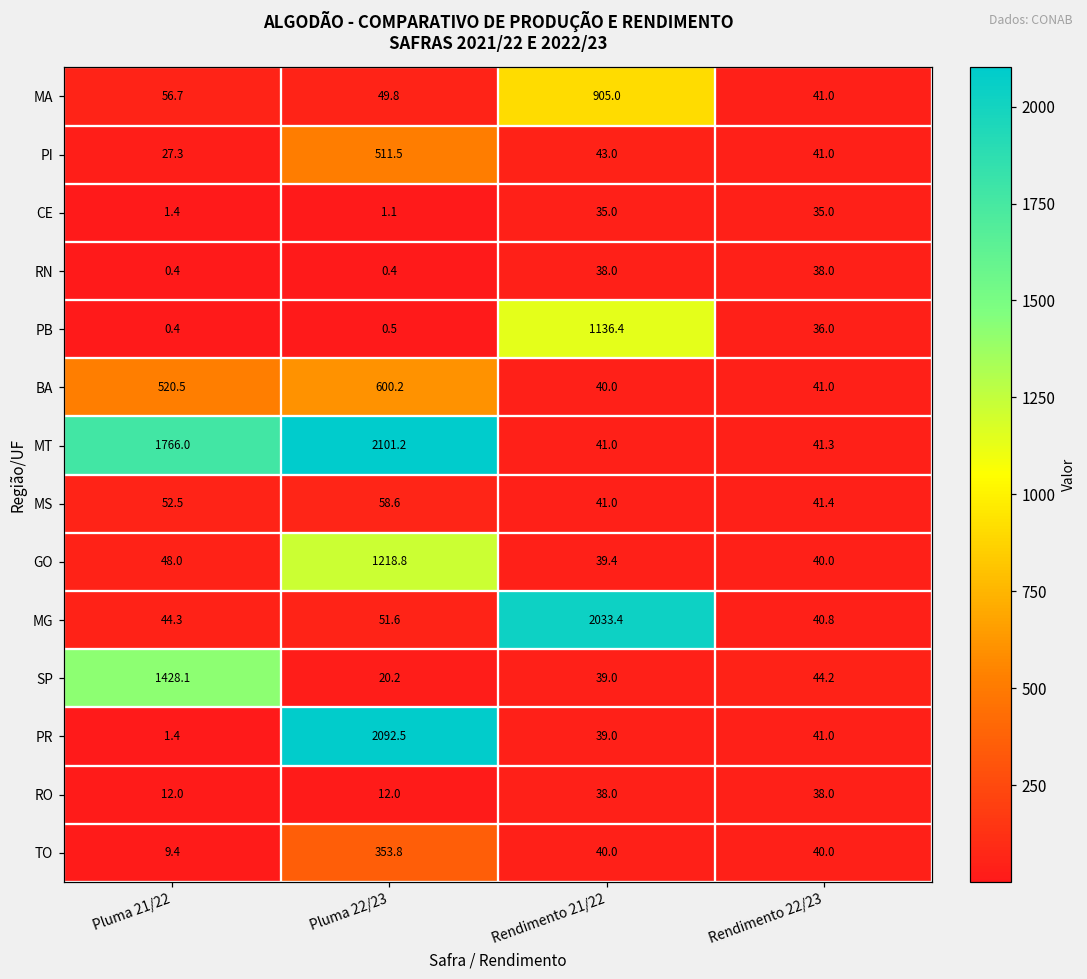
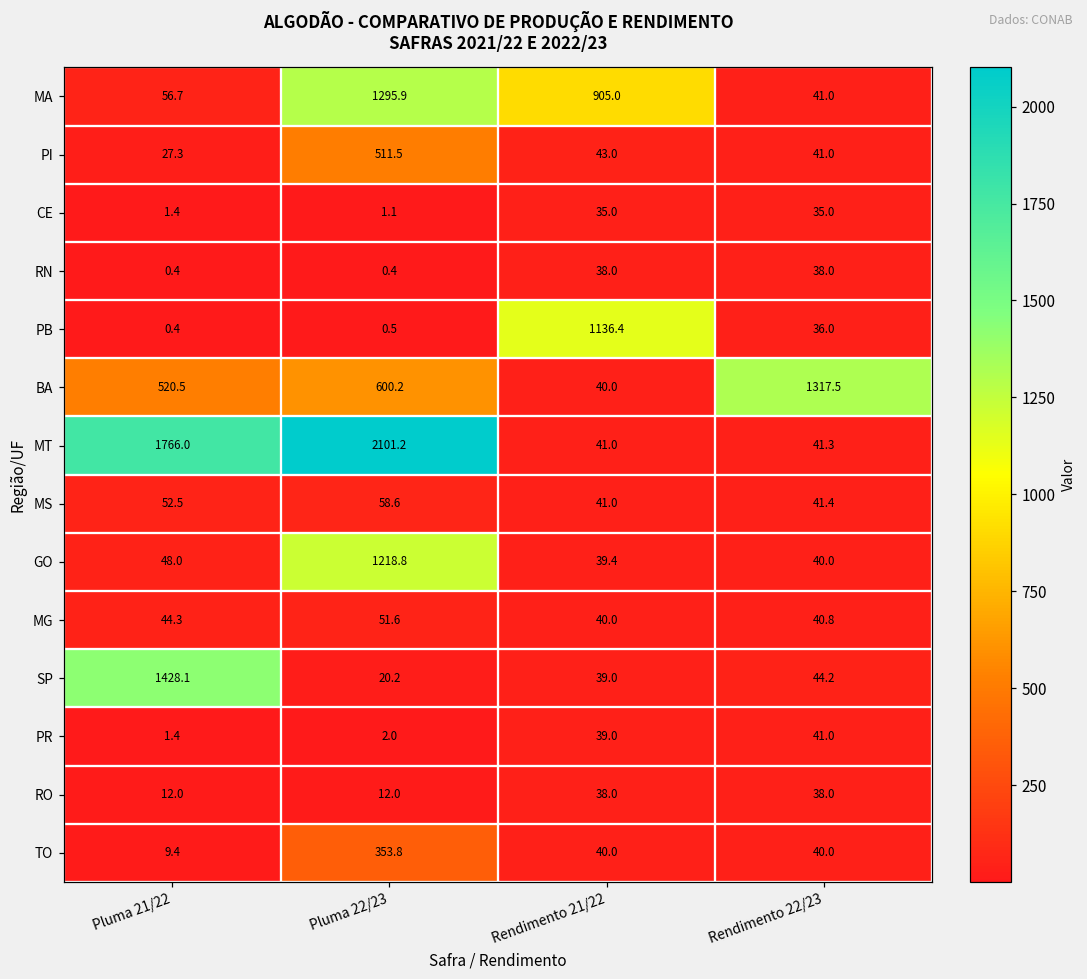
MA, Pluma 22/23: 49.8 -> 1295.9
BA, Rendimento 22/23: 41.0 -> 1317.5
MG, Rendimento 21/22: 2033.4 -> 40.0
PR, Pluma 22/23: 2092.5 -> 2.0
